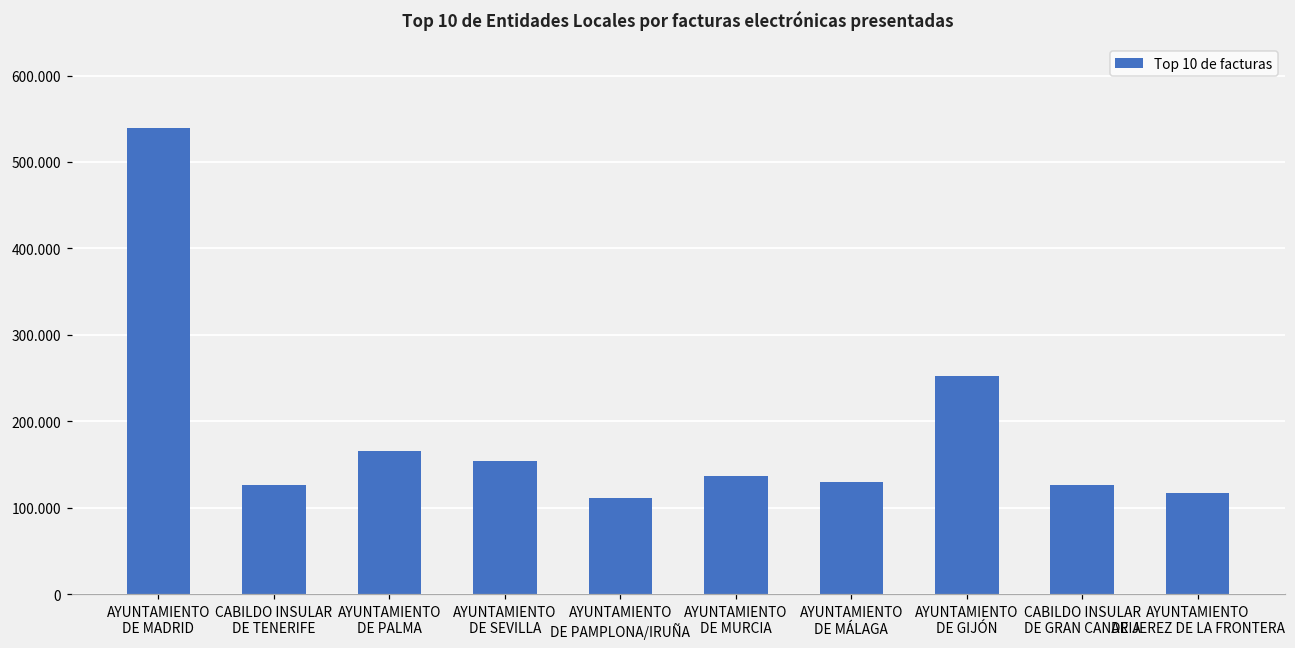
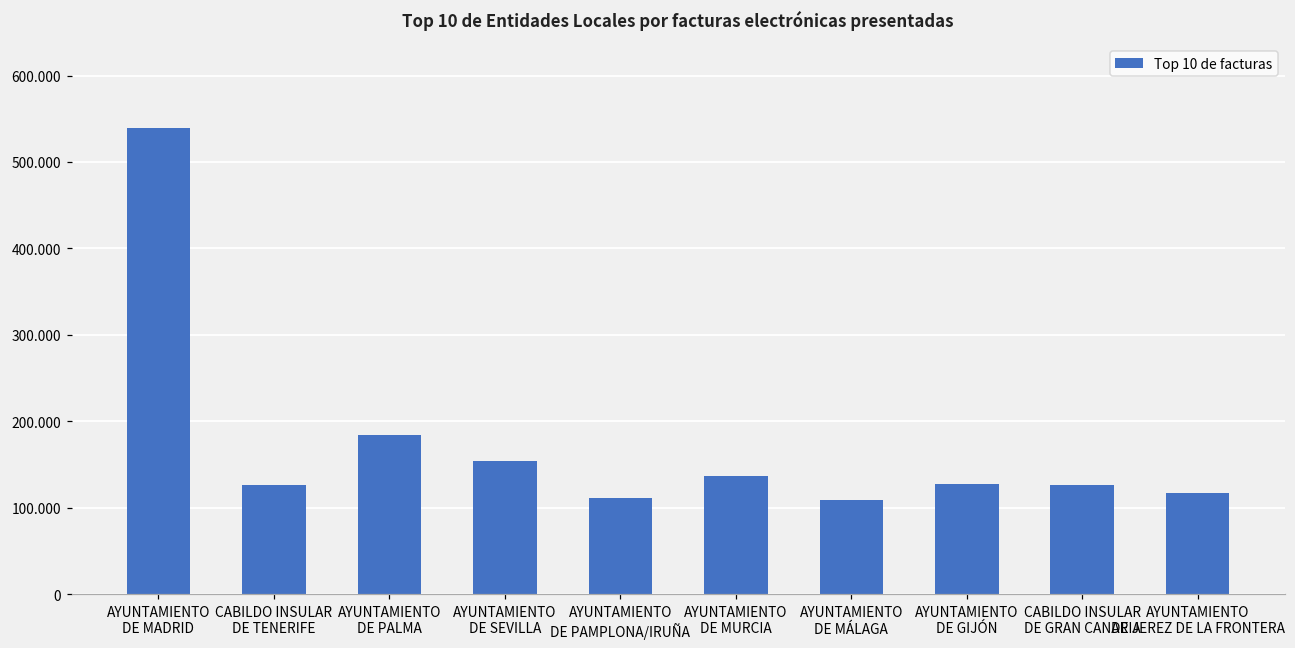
AYUNTAMIENTO DE PALMA: 170 -> 180
AYUNTAMIENTO DE MÁLAGA: 130 -> 110
AYUNTAMIENTO DE GIJÓN: 250 -> 130
